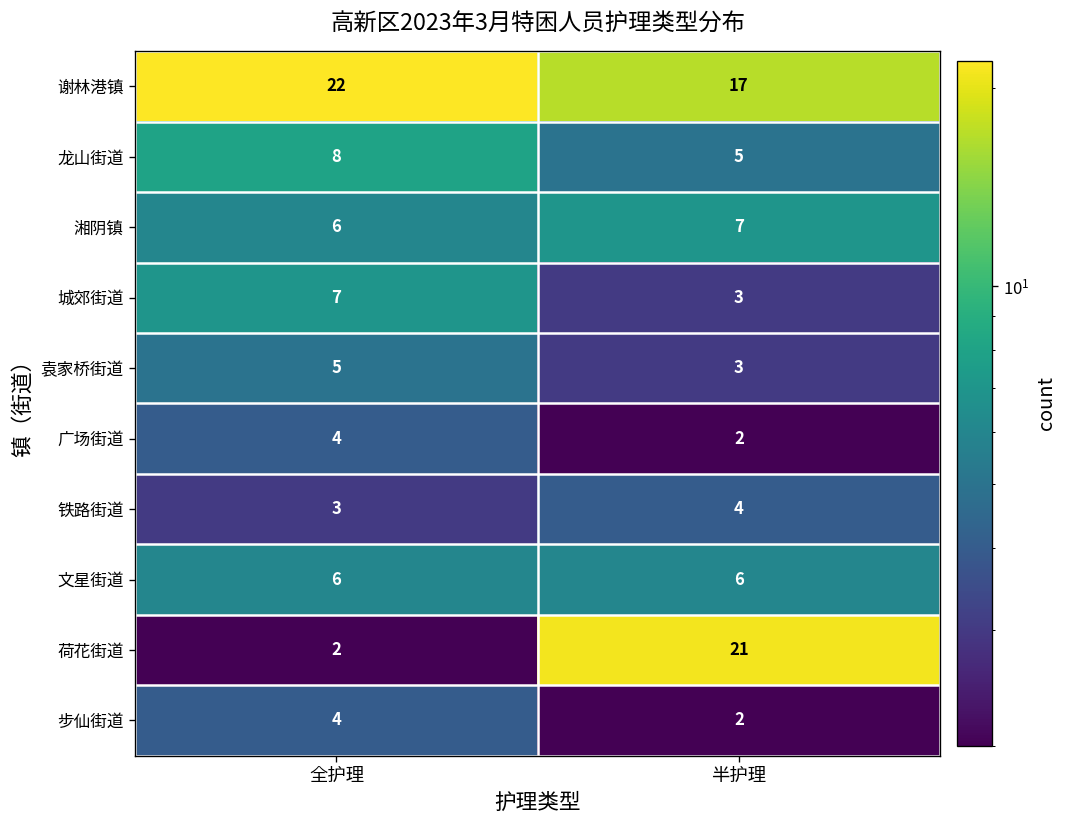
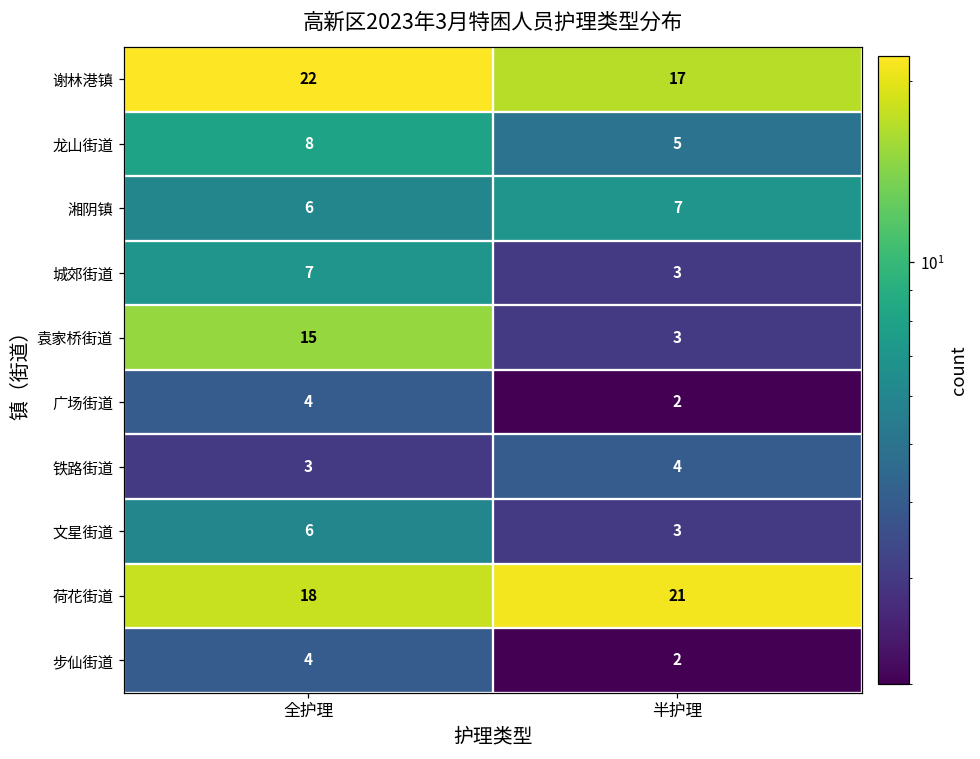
袁家桥街道, 全护理: 5 -> 15
文星街道, 半护理: 6 -> 3
荷花街道, 全护理: 2 -> 18
